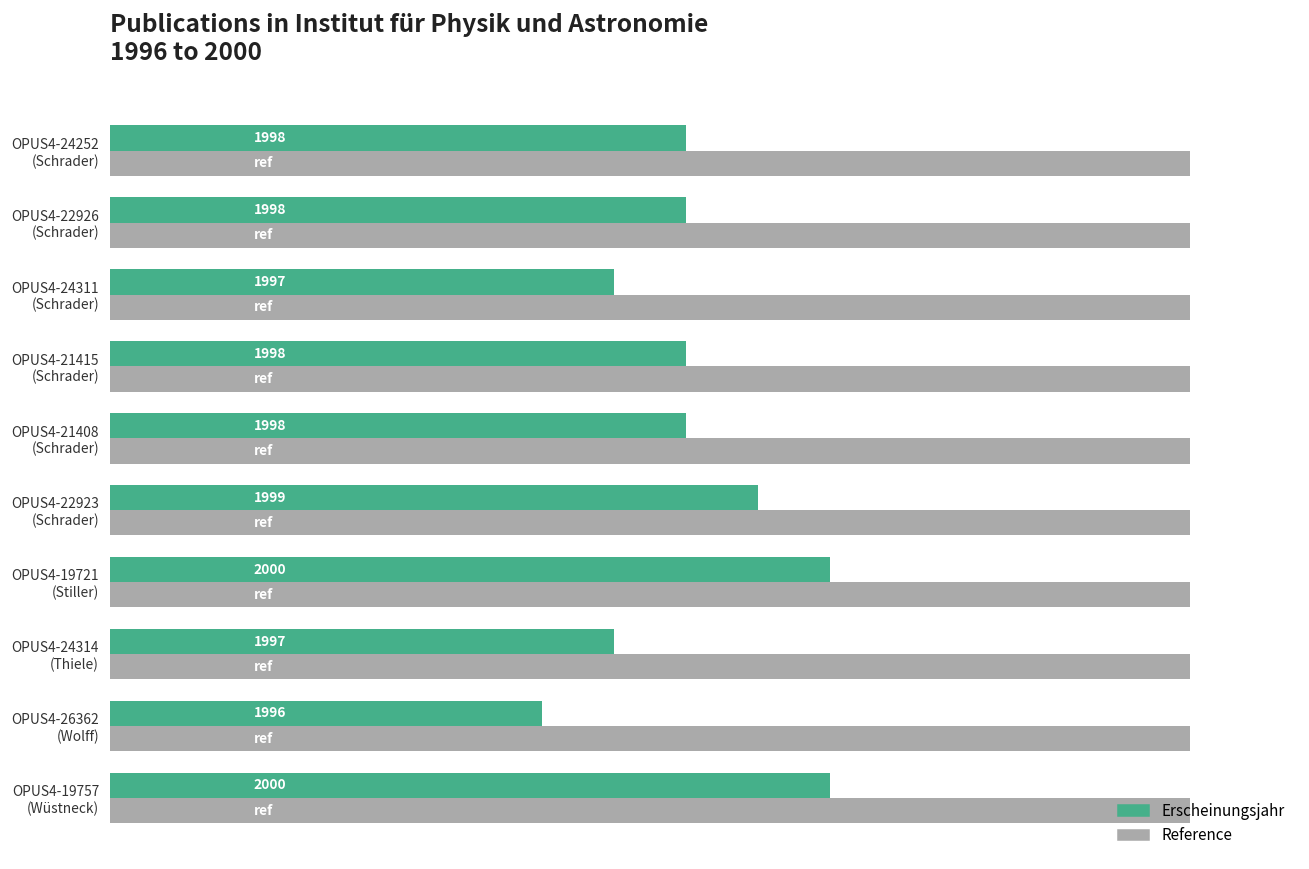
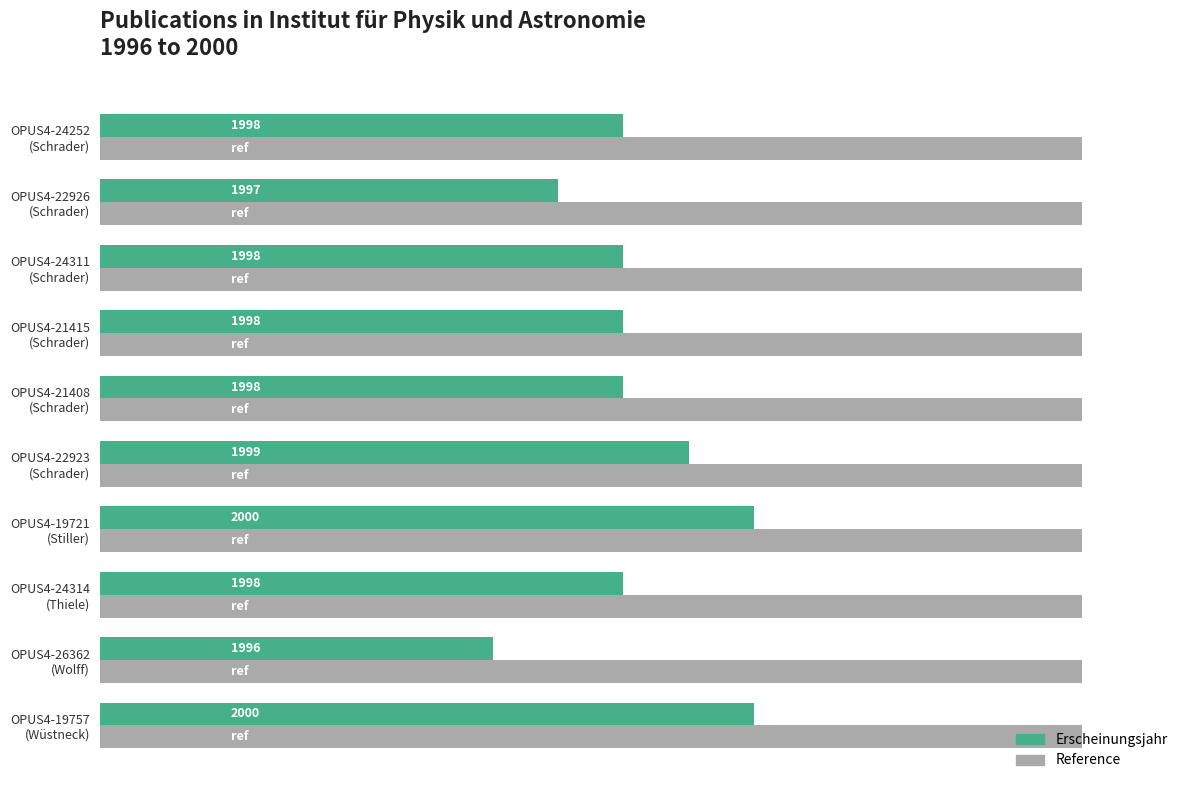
Erscheinungsjahr, OPUS4-22926 (Schrader): 1998 -> 1997
Erscheinungsjahr, OPUS4-24311 (Schrader): 1997 -> 1998
Erscheinungsjahr, OPUS4-24314 (Thiele): 1997 -> 1998
